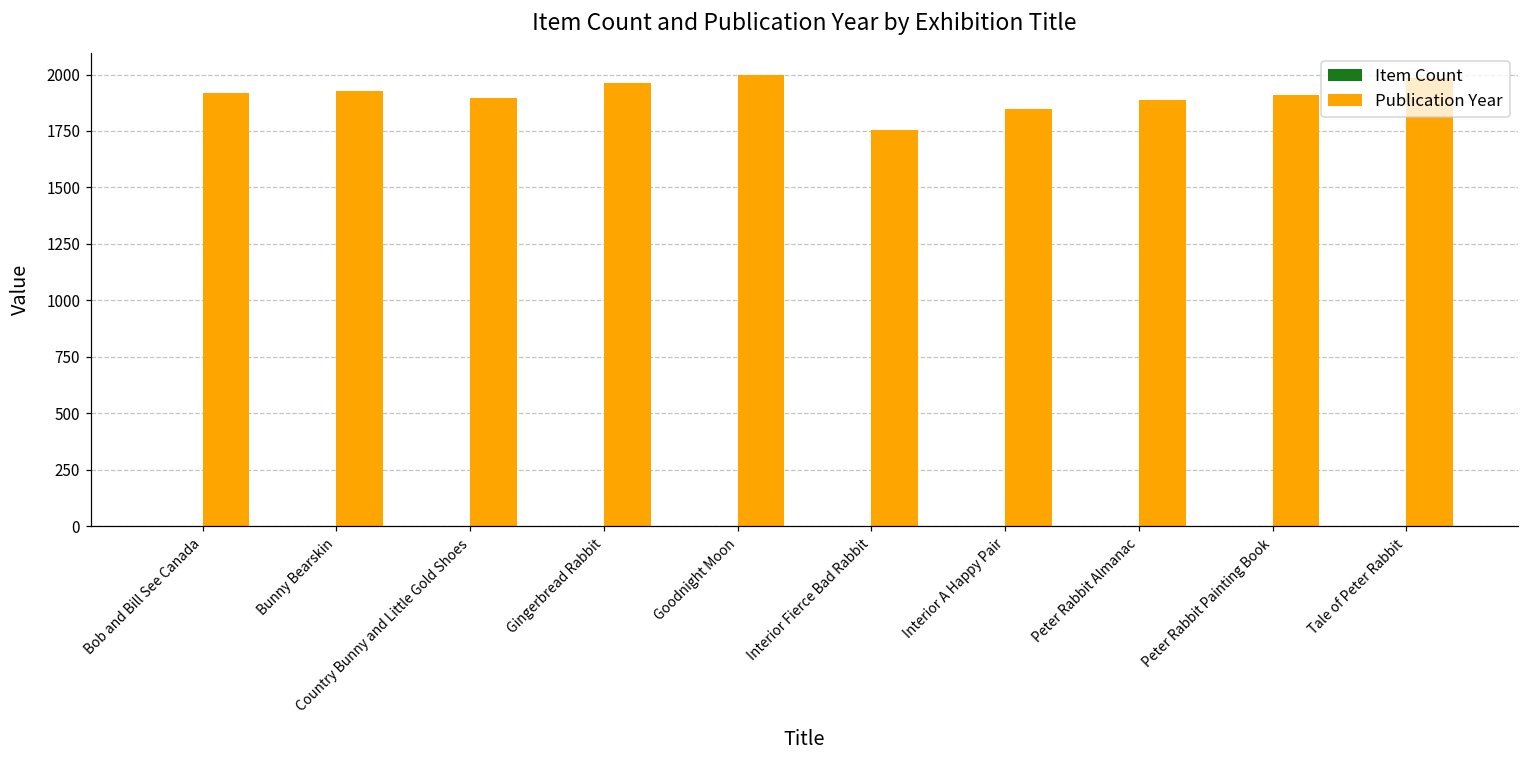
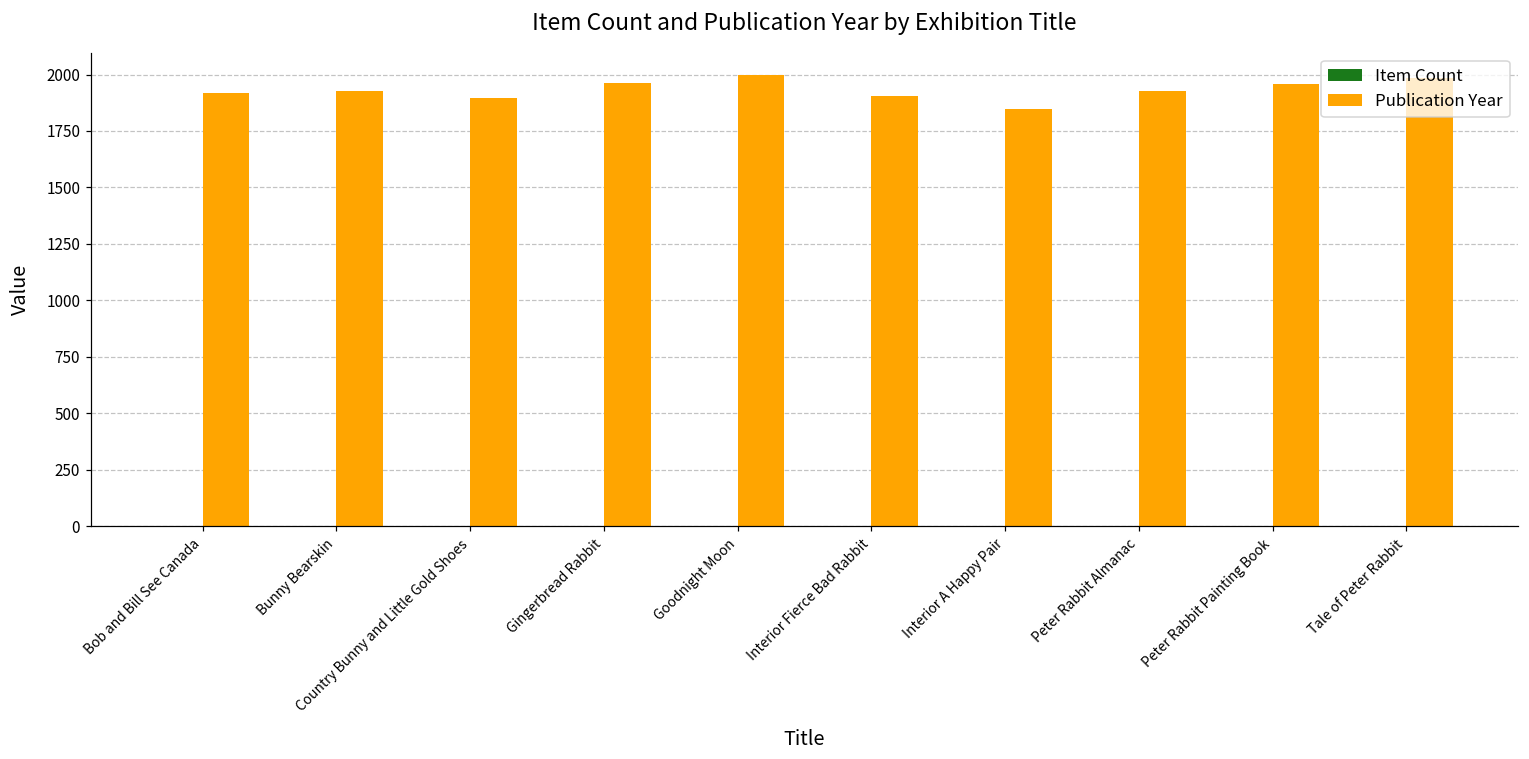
Publication Year, Interior Fierce Bad Rabbit: 1750 -> 1910
Publication Year, Peter Rabbit Almanac: 1890 -> 1930
Publication Year, Peter Rabbit Painting Book: 1910 -> 1960
